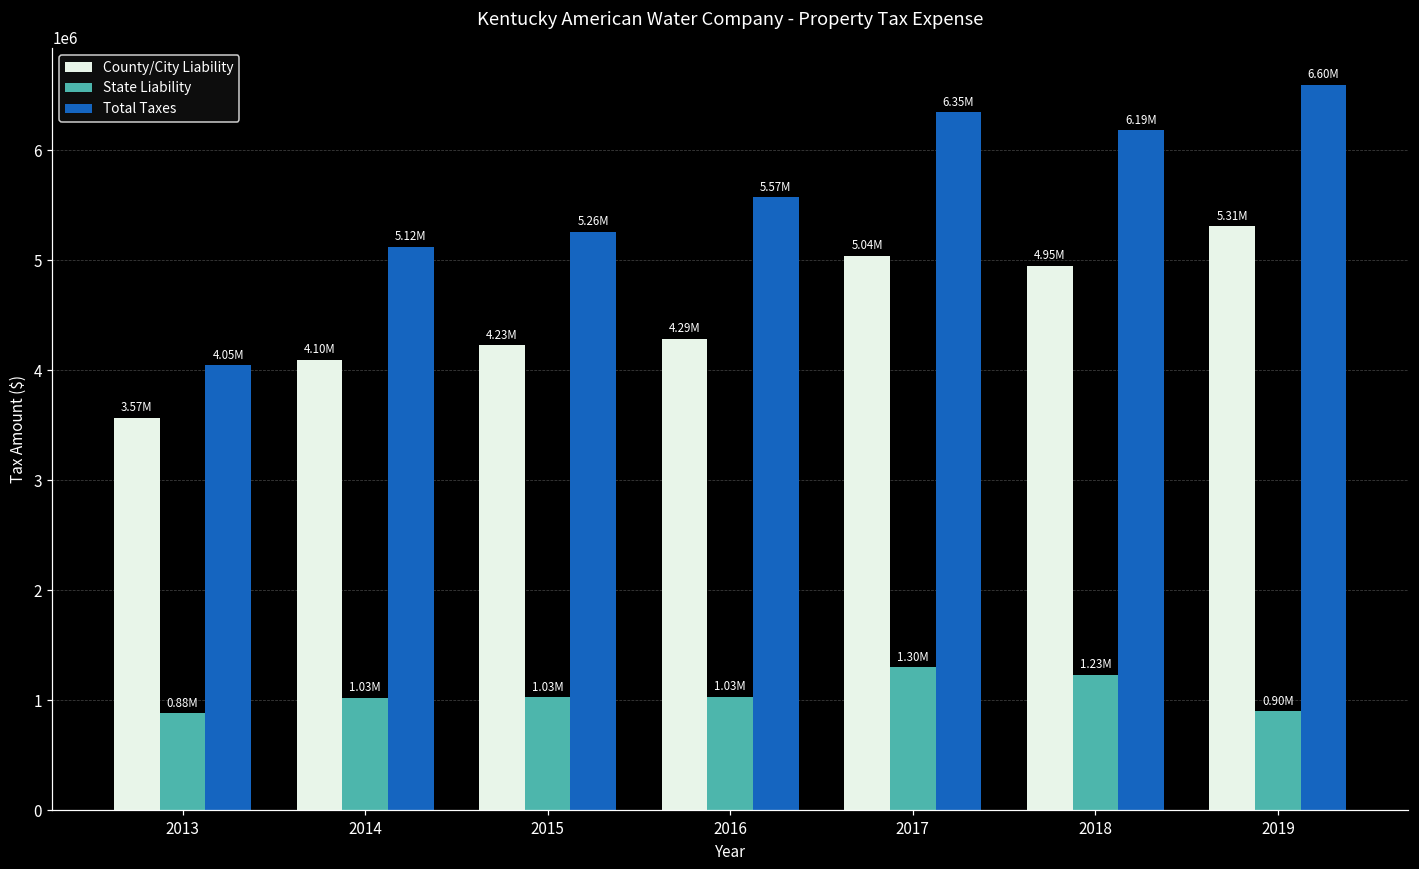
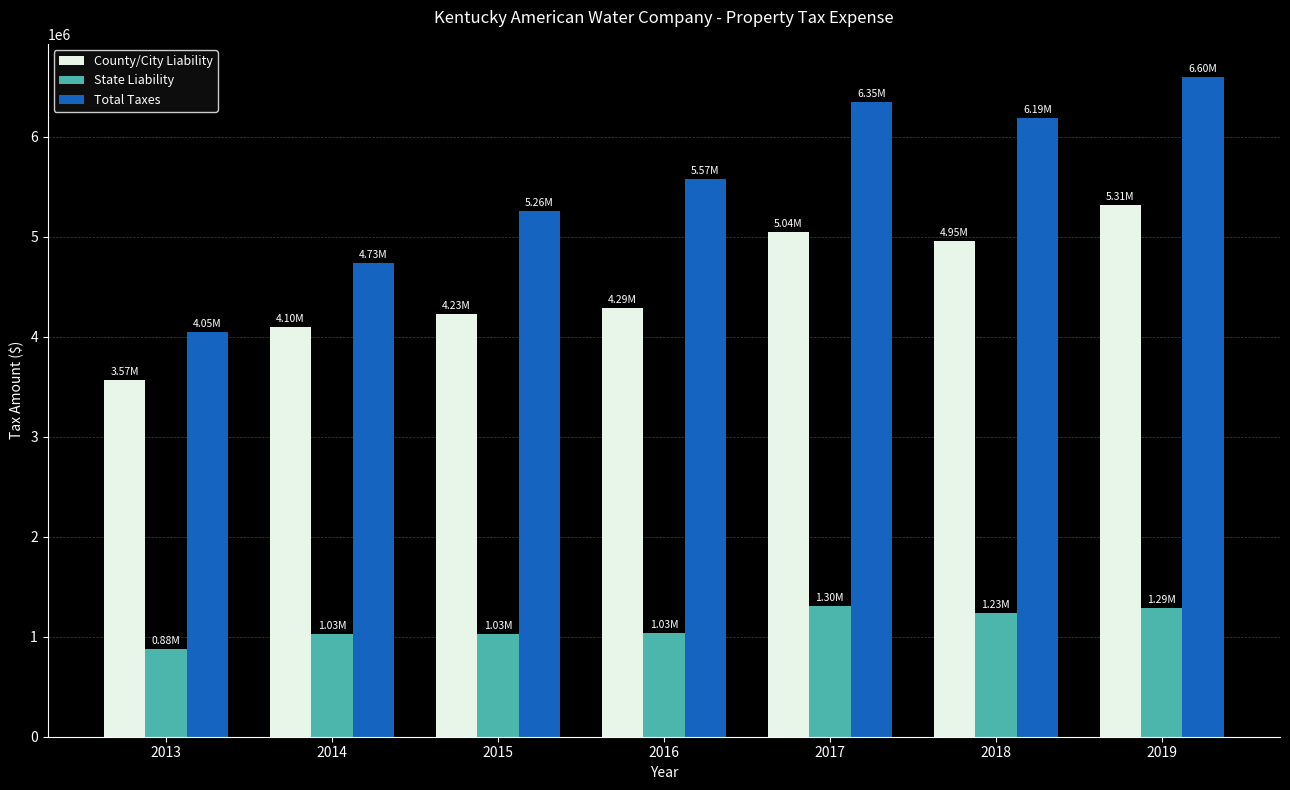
Total Taxes, 2014: 5.12M -> 4.73M
State Liability, 2019: 0.90M -> 1.29M
